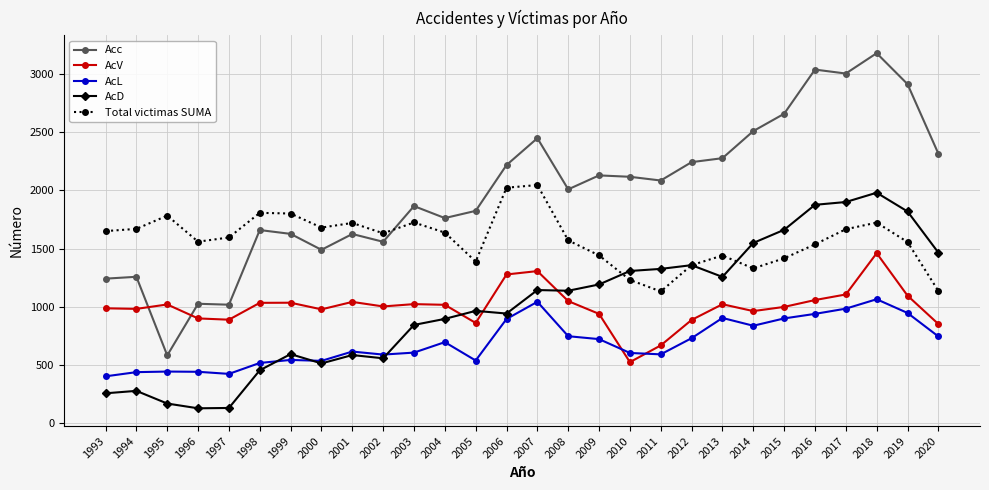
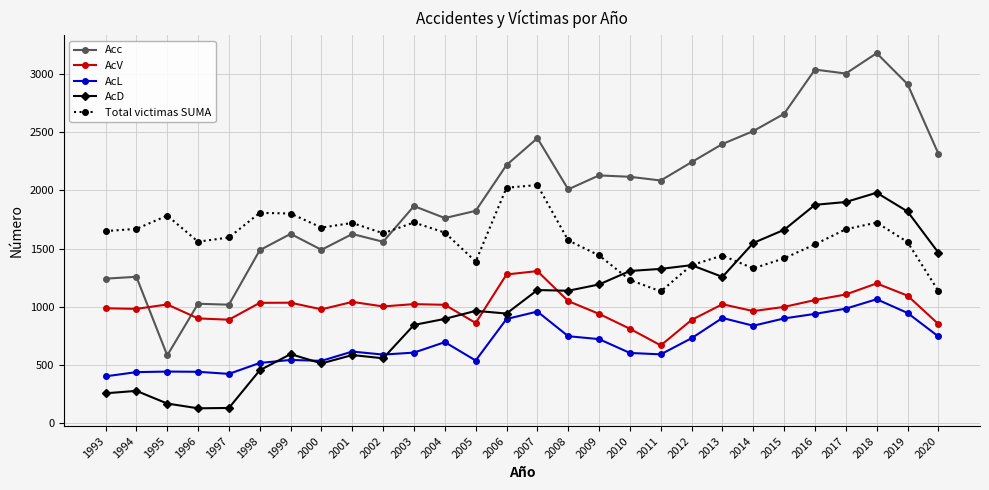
Acc, 1998: 1660 -> 1490
AcL, 2007: 1040 -> 960
AcV, 2010: 520 -> 810
Acc, 2013: 2280 -> 2400
AcV, 2018: 1460 -> 1200
